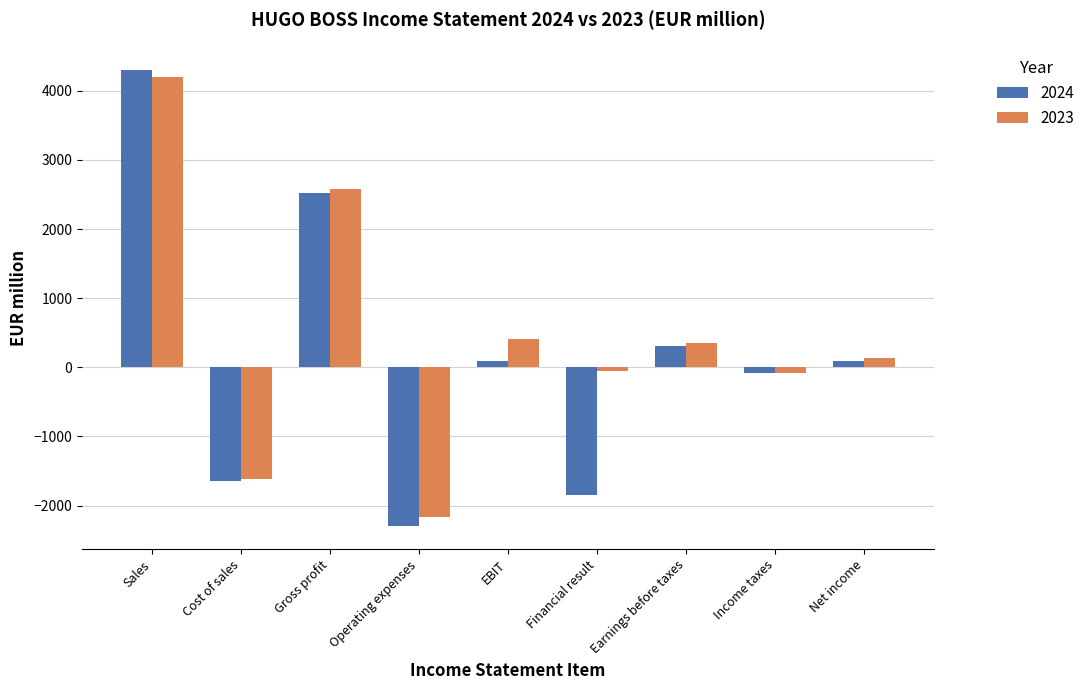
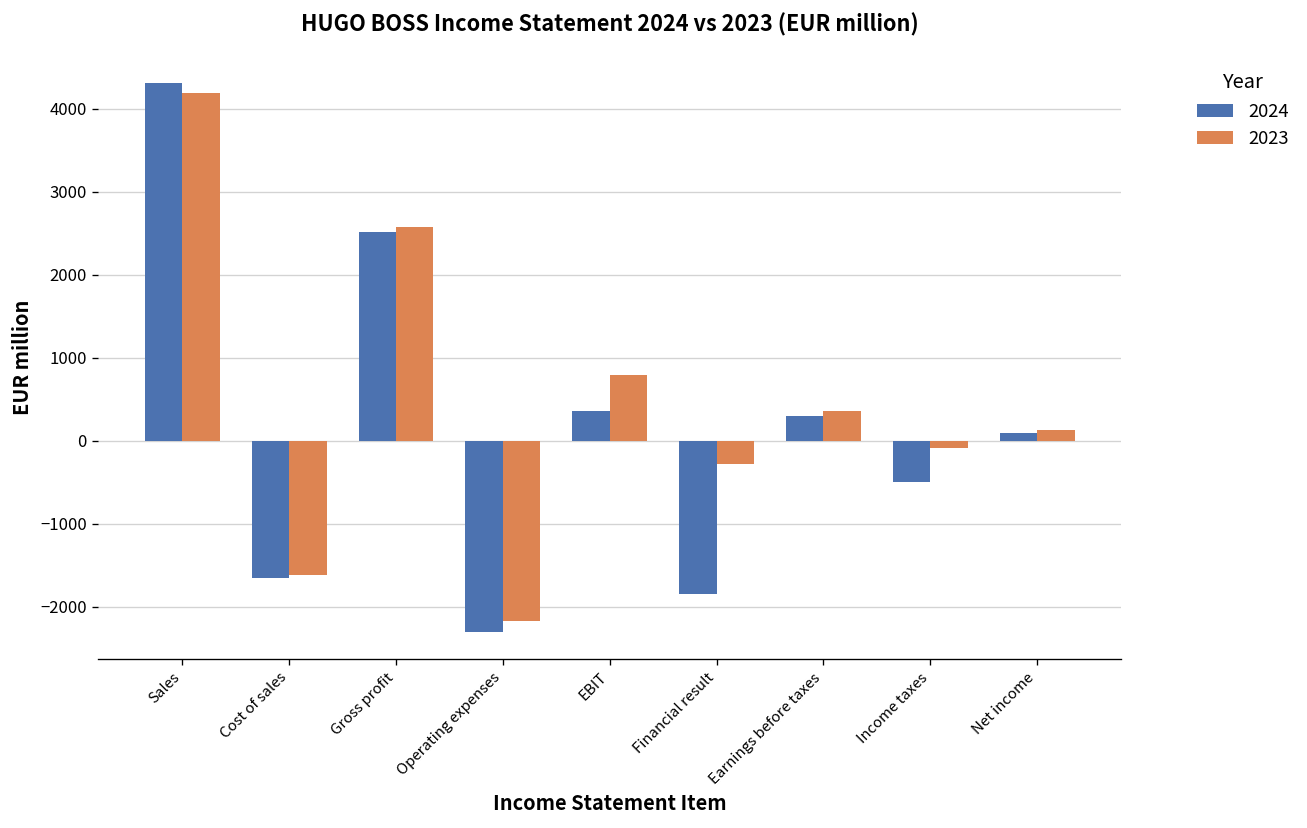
2024, EBIT: 100 -> 400
2023, EBIT: 400 -> 800
2023, Financial result: -100 -> -300
2024, Income taxes: -100 -> -500
